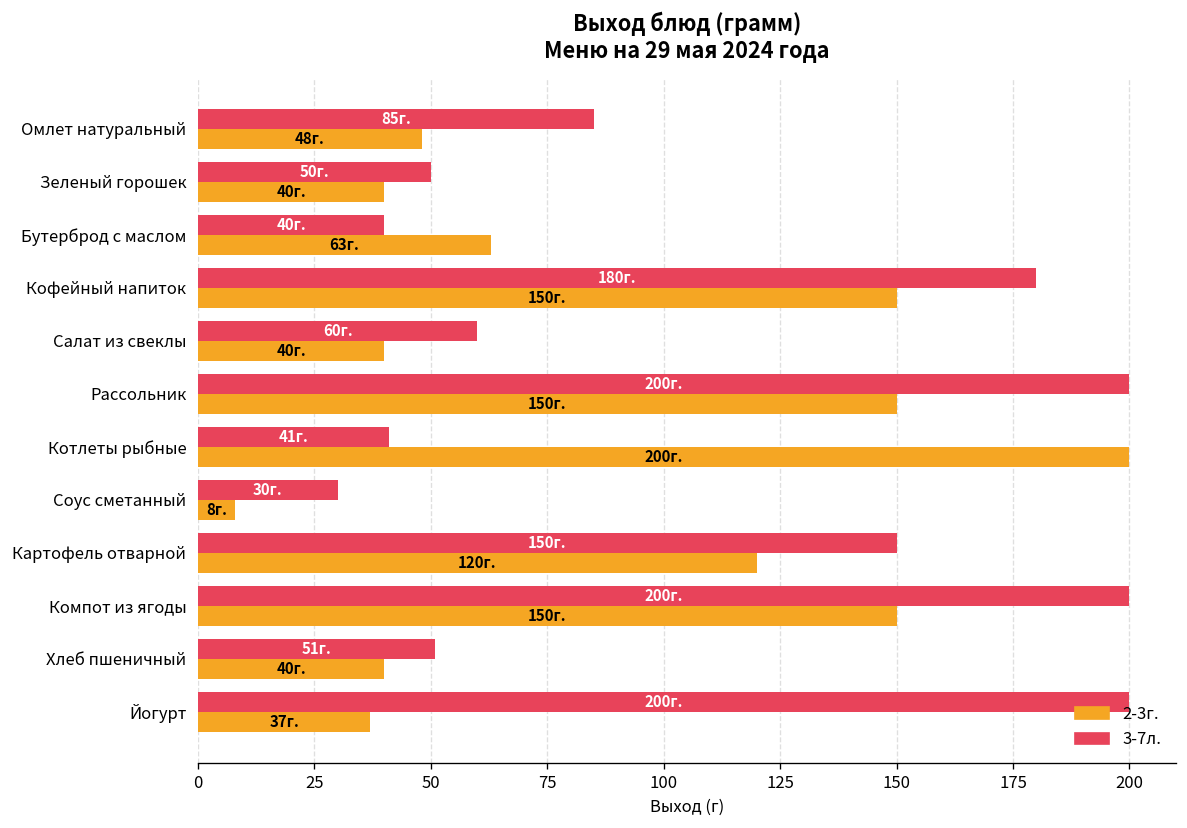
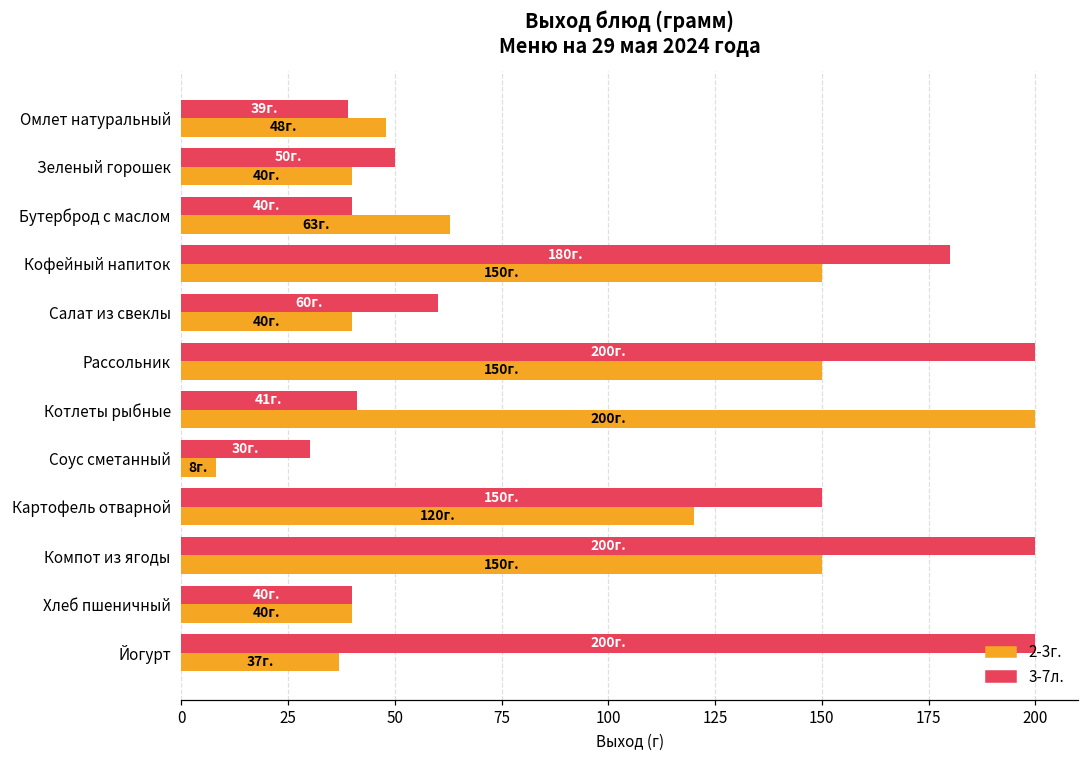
3-7л., Омлет натуральный: 85г. -> 39г.
3-7л., Хлеб пшеничный: 51г. -> 40г.
